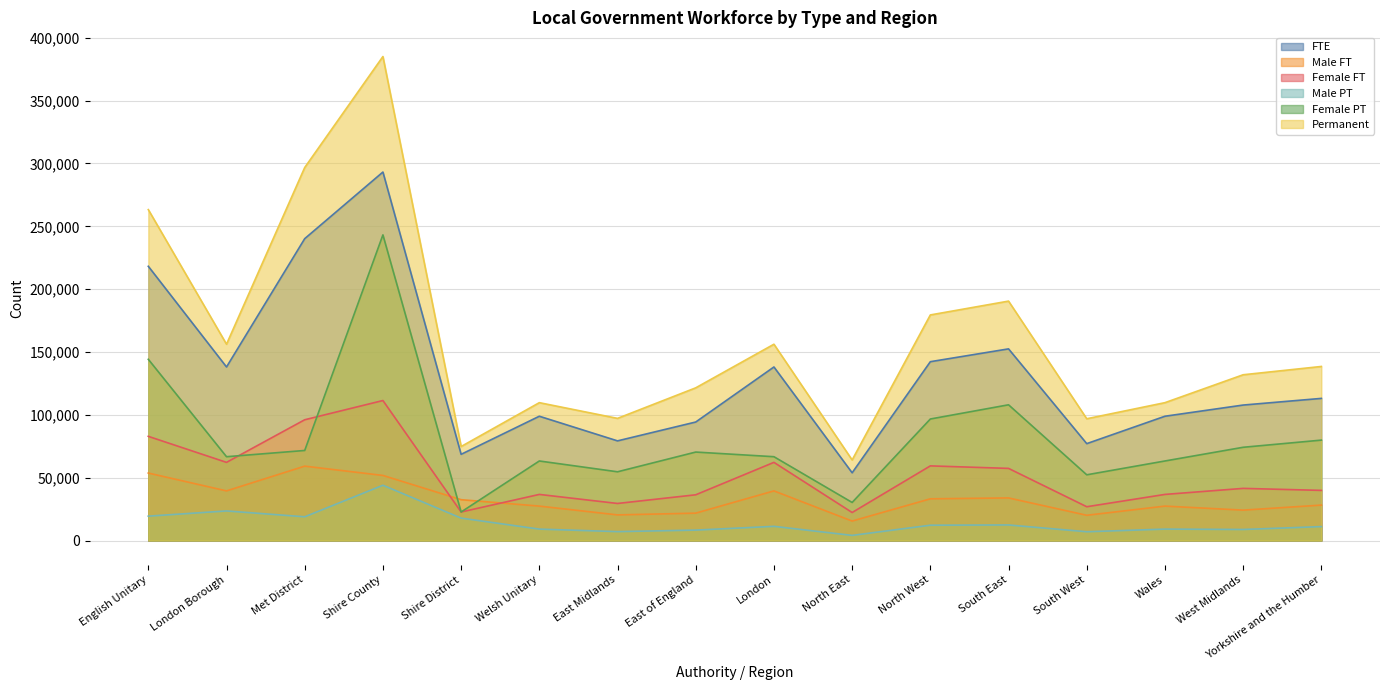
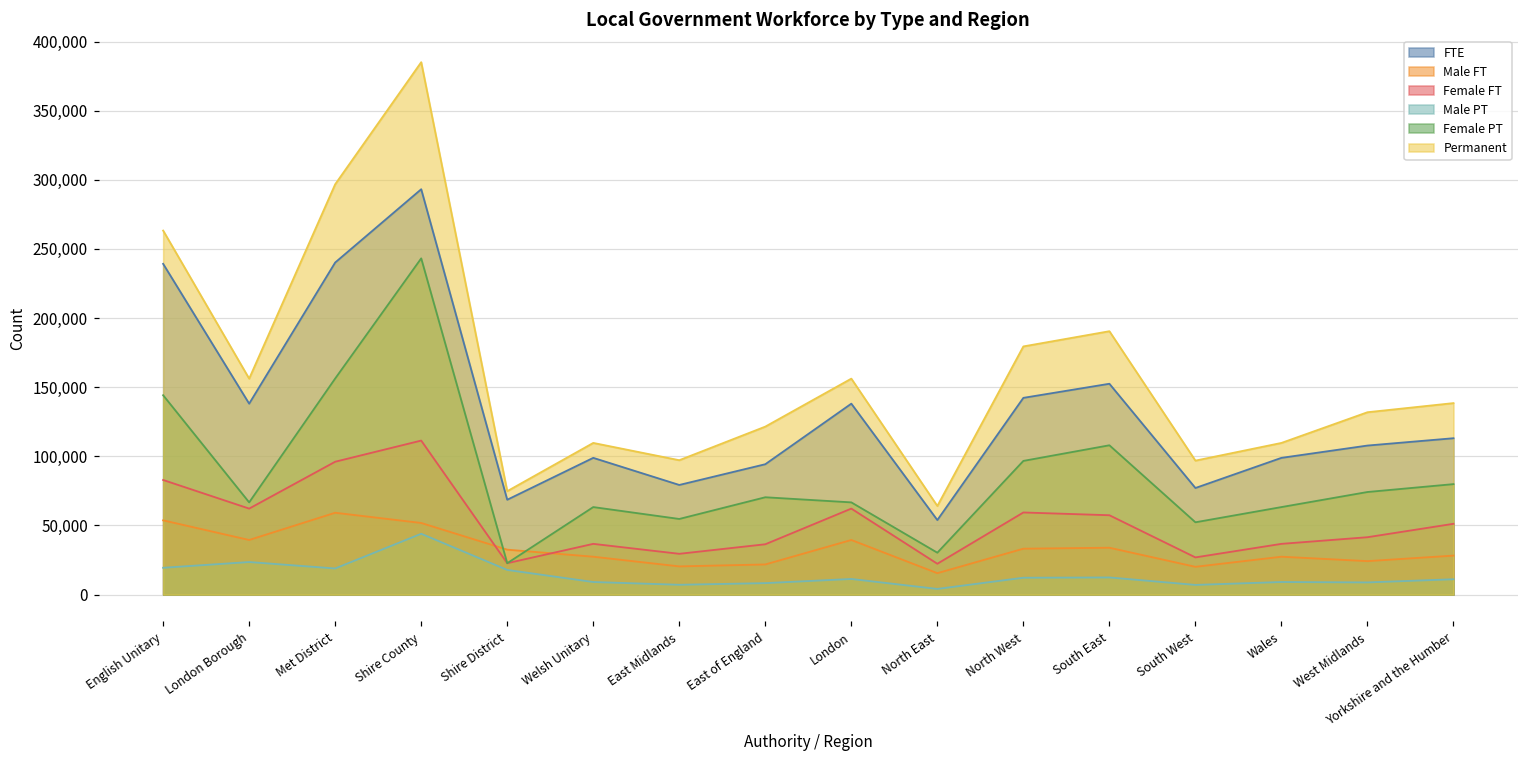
FTE, English Unitary: 218,000 -> 239,000
Female PT, Met District: 72,000 -> 156,000
Female FT, Yorkshire and the Humber: 40,000 -> 51,000
